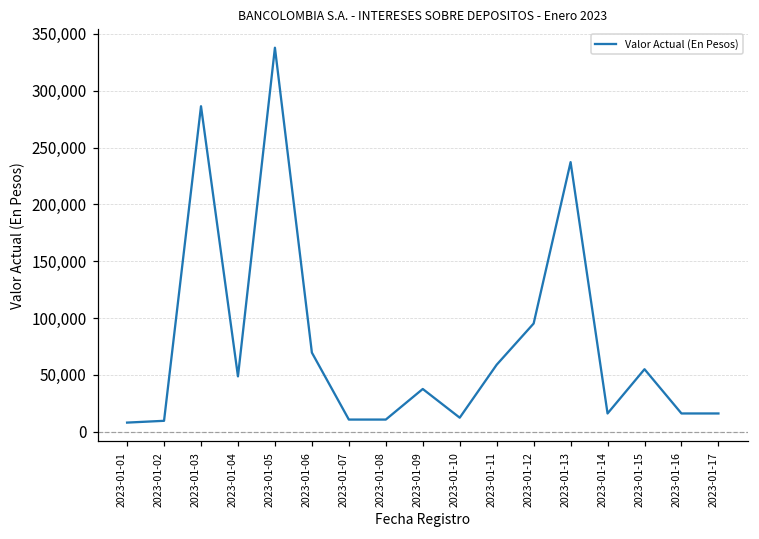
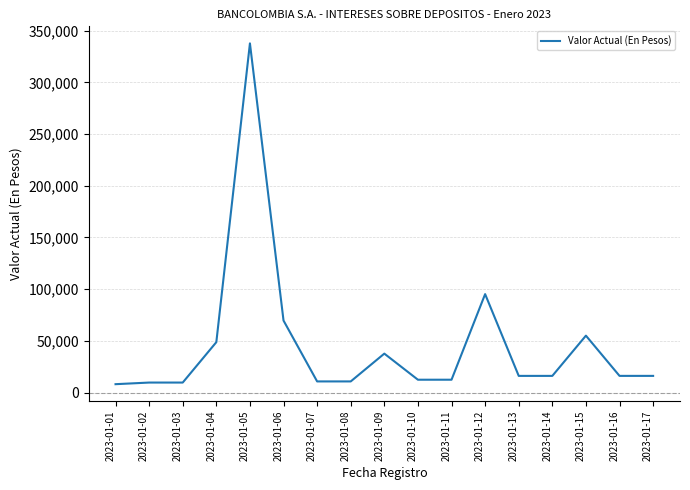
2023-01-03: 286,000 -> 10,000
2023-01-11: 59,000 -> 12,000
2023-01-13: 237,000 -> 16,000
